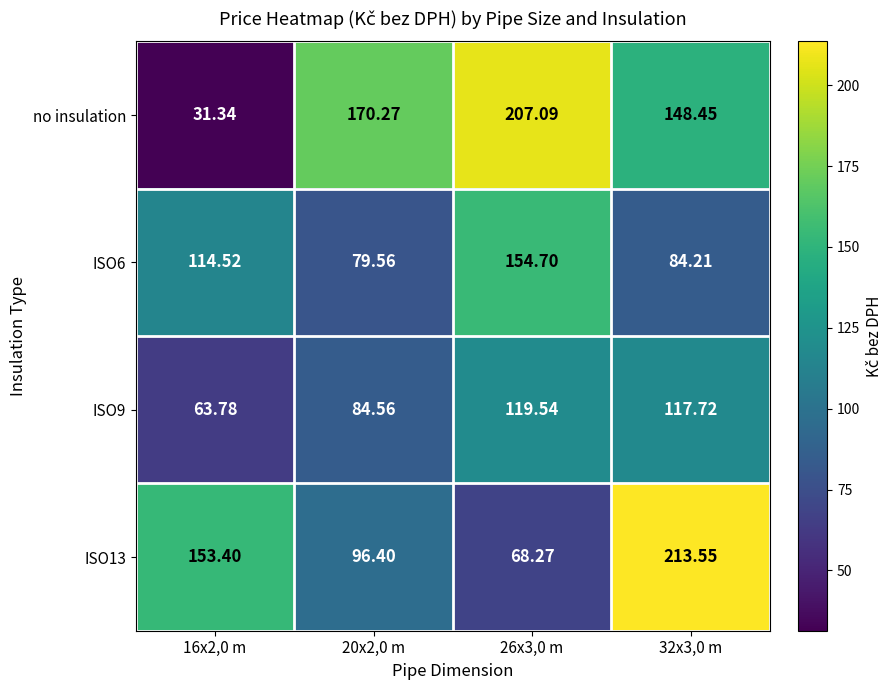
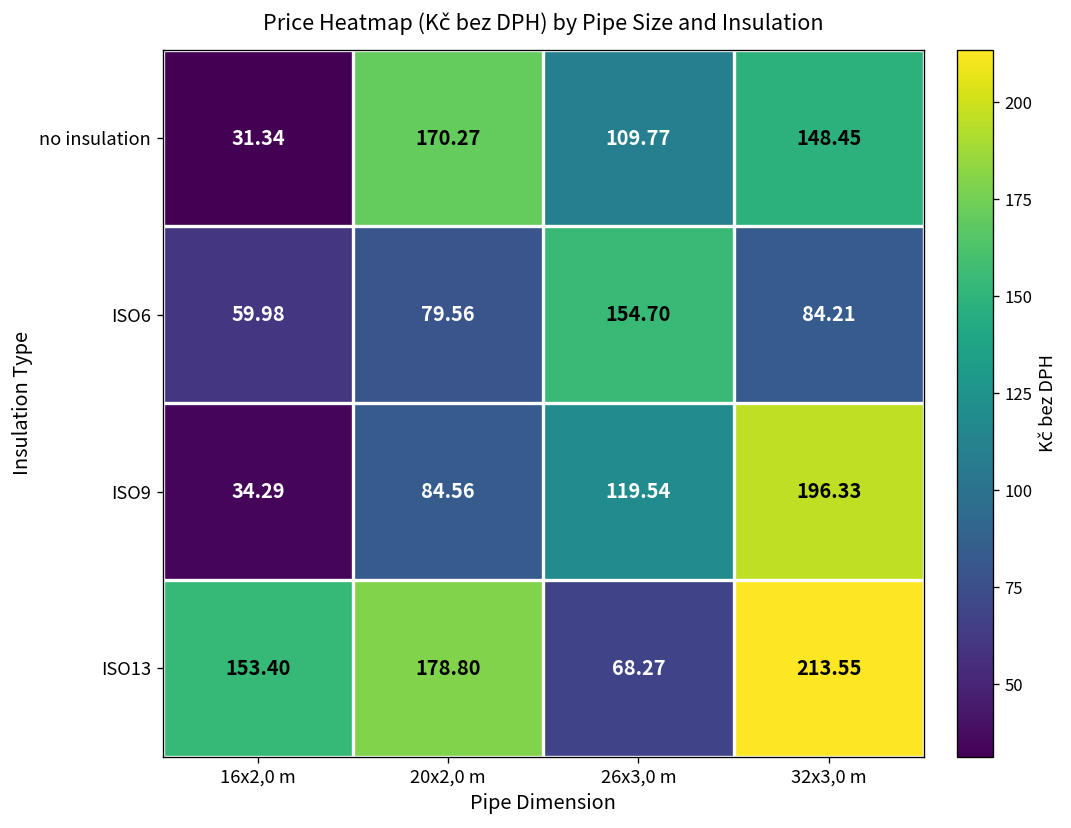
no insulation, 26x3,0 m: 207.09 -> 109.77
ISO6, 16x2,0 m: 114.52 -> 59.98
ISO9, 16x2,0 m: 63.78 -> 34.29
ISO9, 32x3,0 m: 117.72 -> 196.33
ISO13, 20x2,0 m: 96.40 -> 178.80
